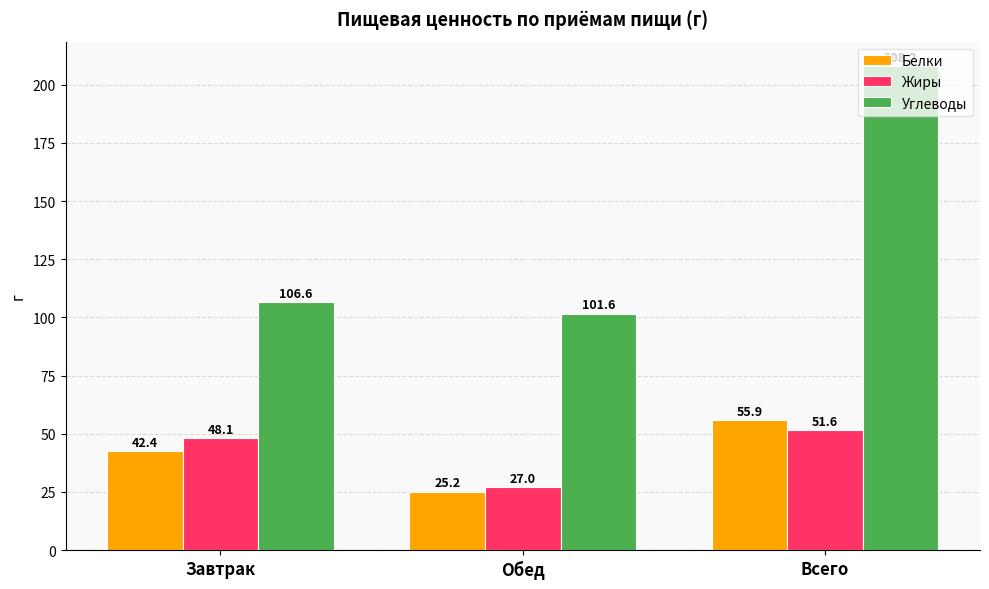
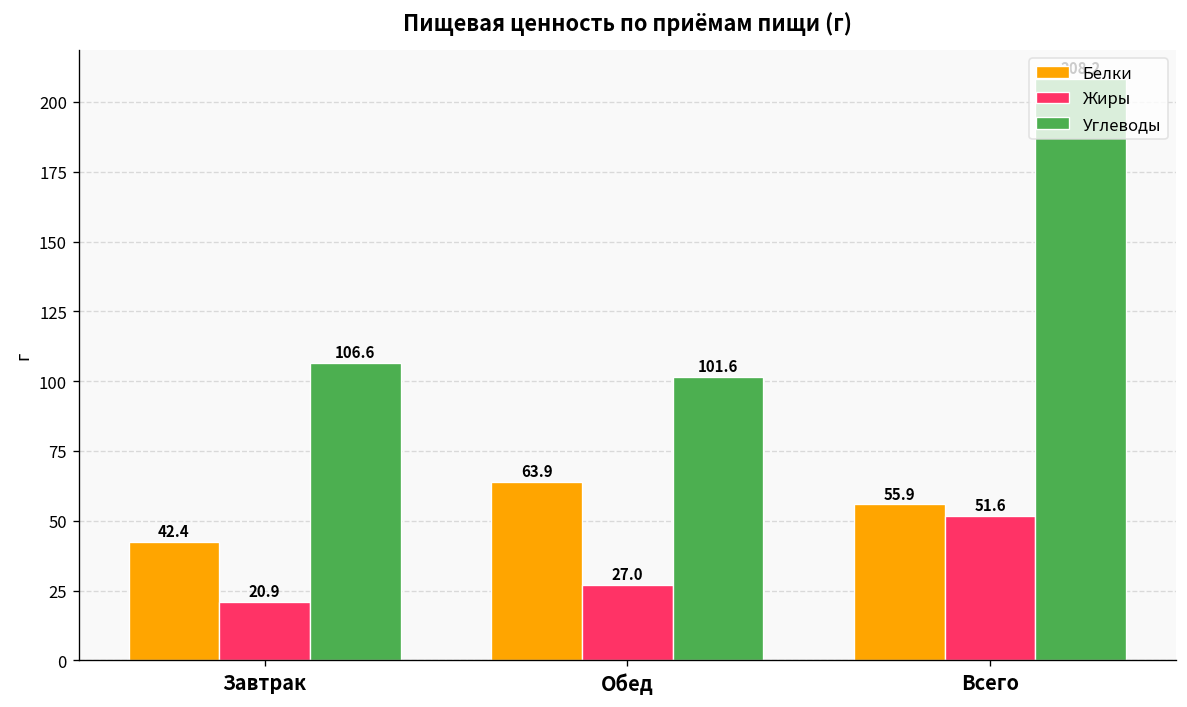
Жиры, Завтрак: 48.1 -> 20.9
Белки, Обед: 25.2 -> 63.9
